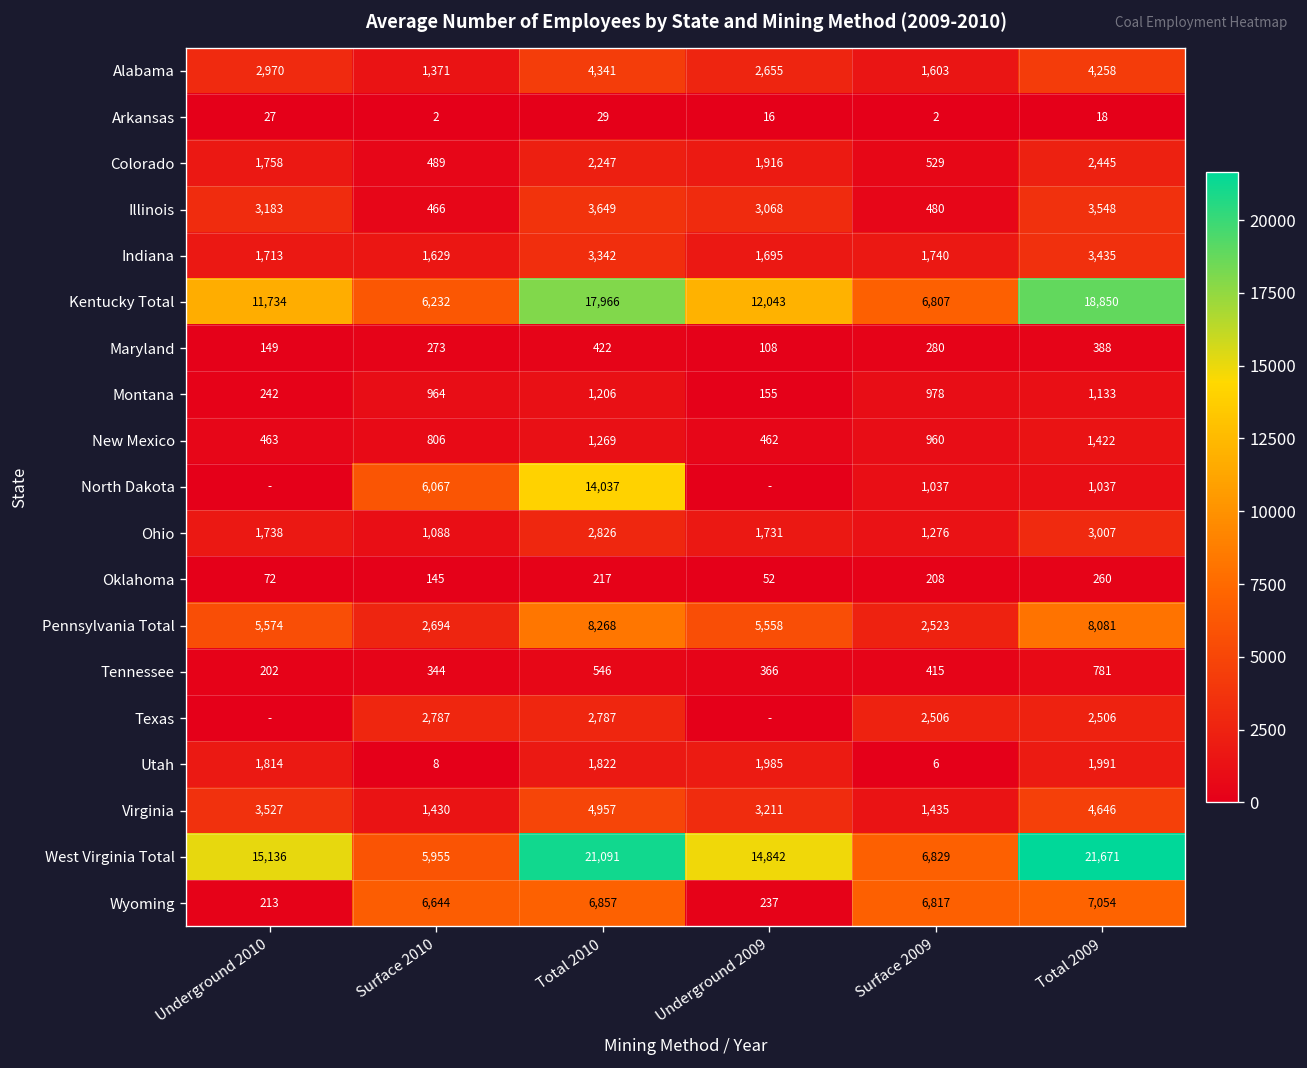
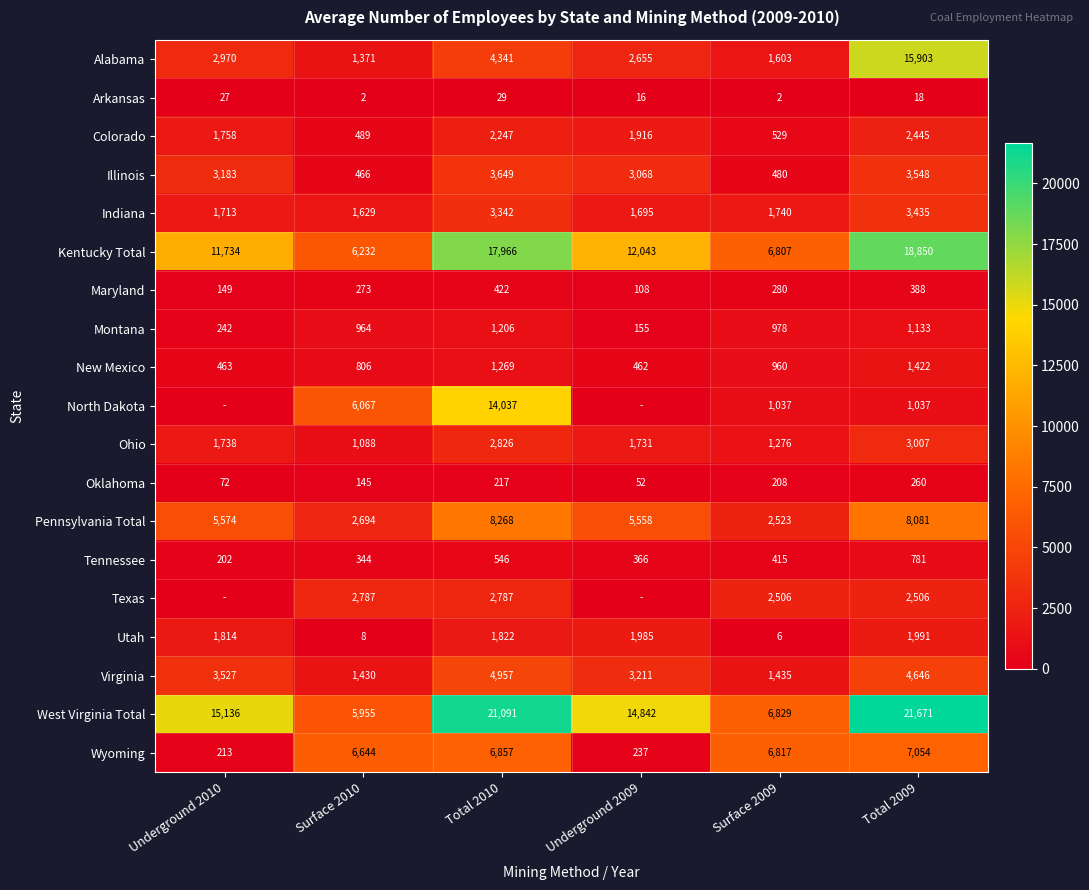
Alabama, Total 2009: 4,258 -> 15,903
